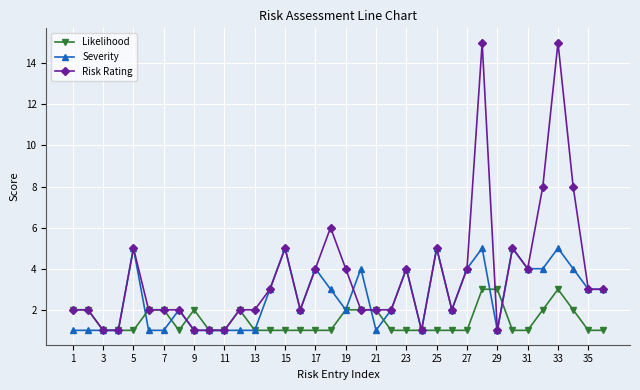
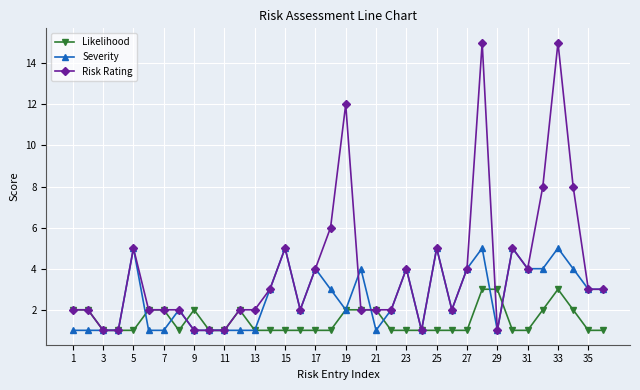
Risk Rating, 19: 4 -> 12
